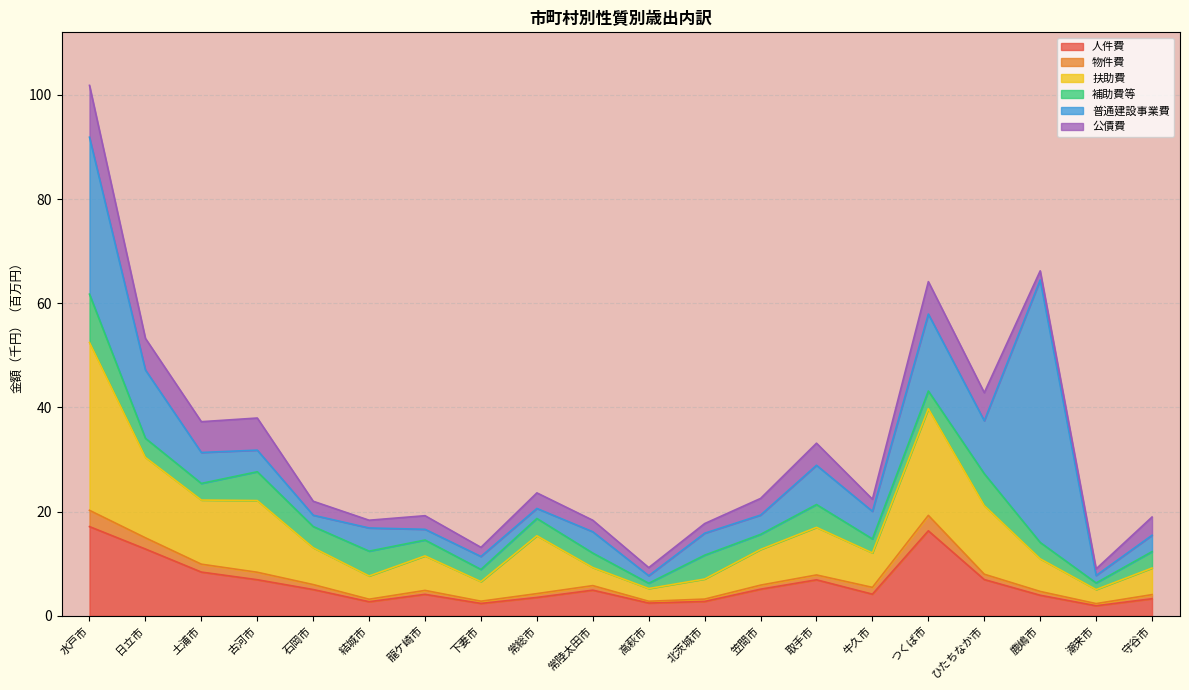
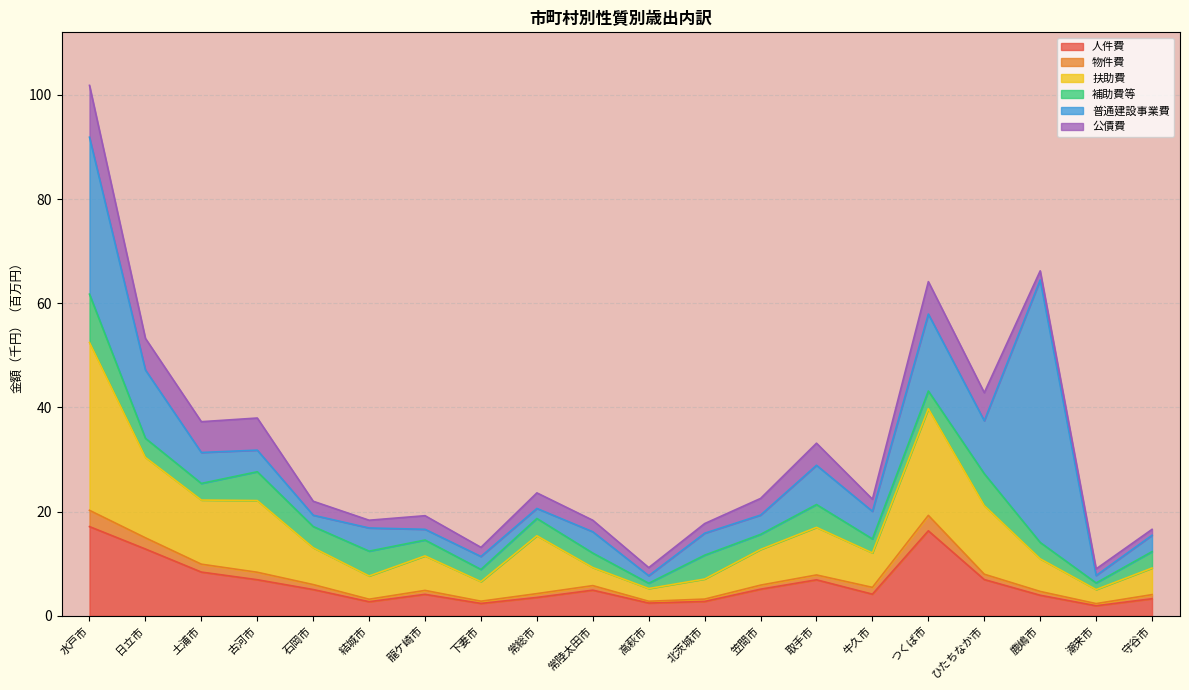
公債費, 守谷市: 4 -> 1
